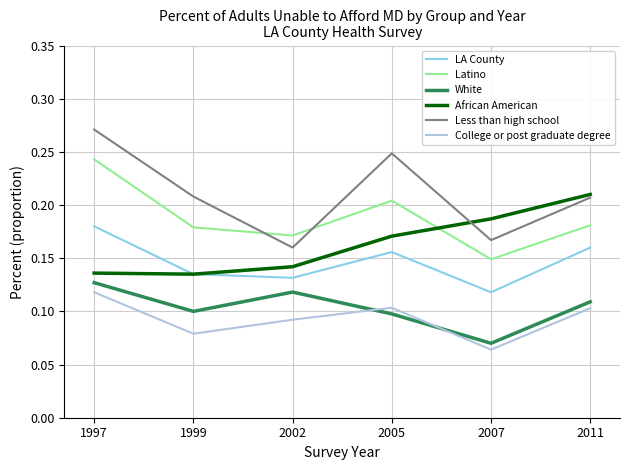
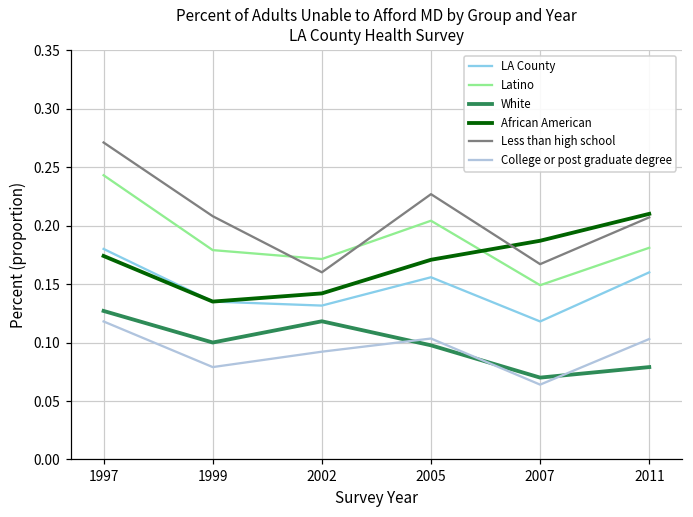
African American, 1997: 0.136 -> 0.174
Less than high school, 2005: 0.249 -> 0.227
White, 2011: 0.109 -> 0.079
